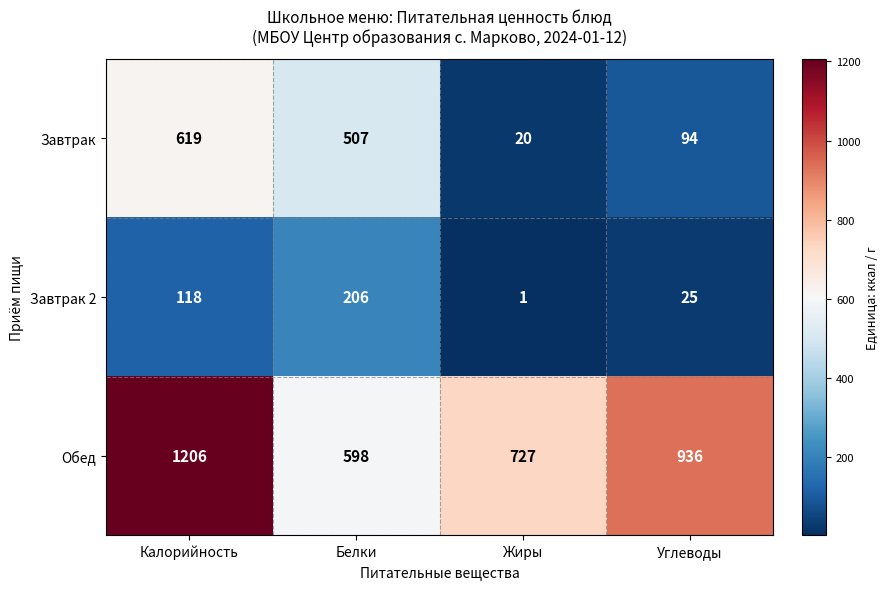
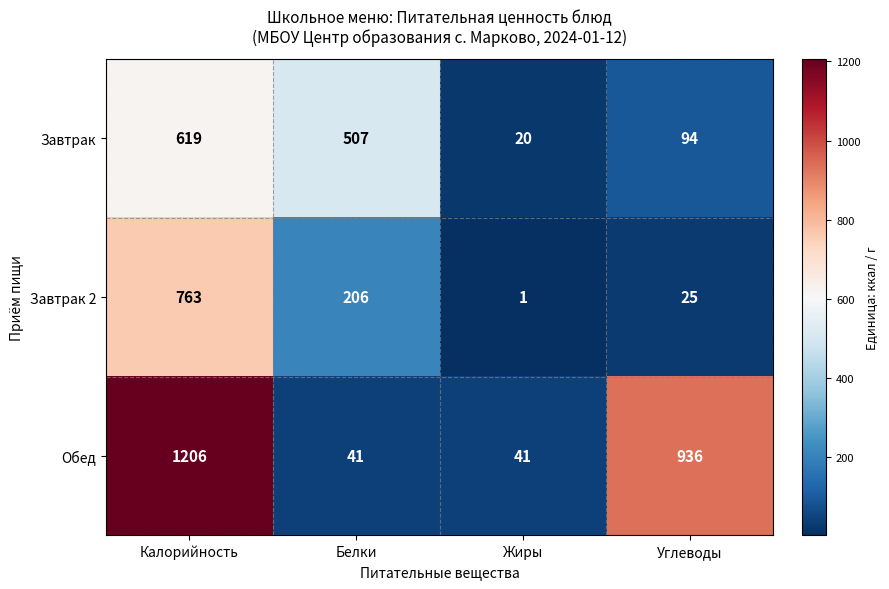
Завтрак 2, Калорийность: 118 -> 763
Обед, Белки: 598 -> 41
Обед, Жиры: 727 -> 41
